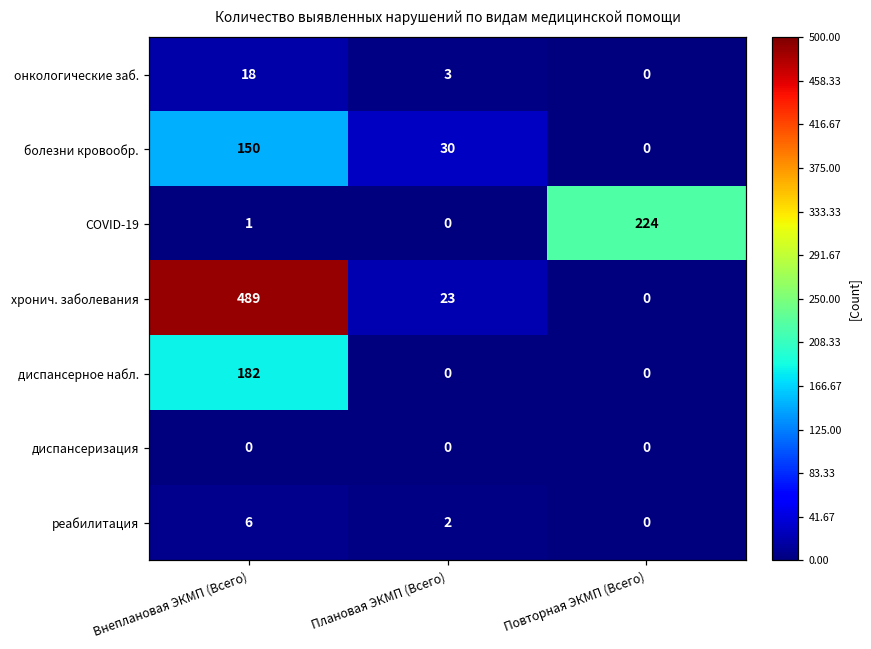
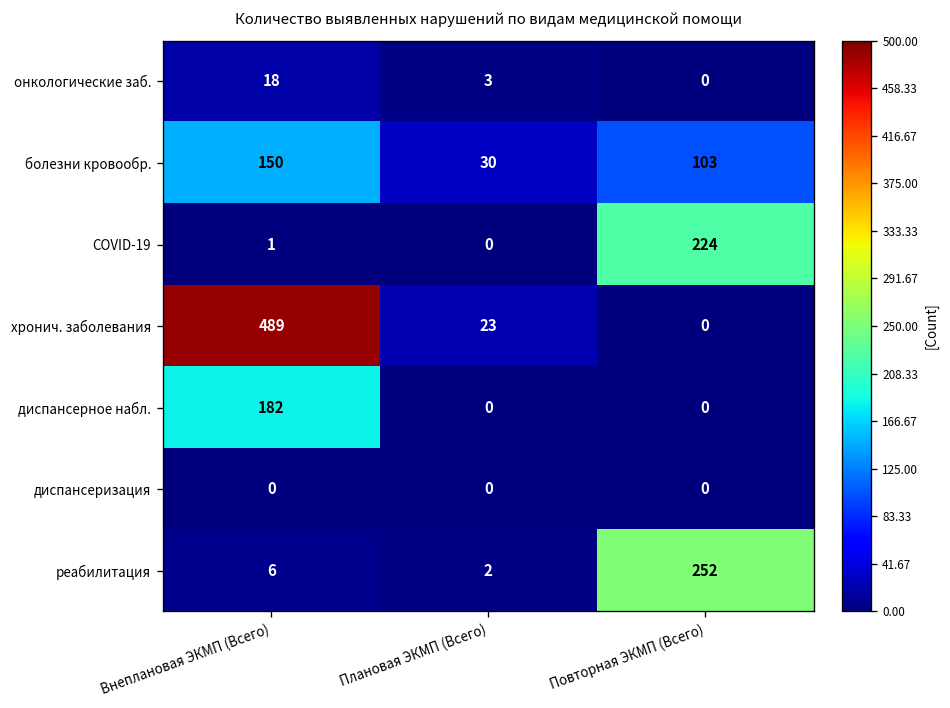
болезни кровообр., Повторная ЭКМП (Всего): 0 -> 103
реабилитация, Повторная ЭКМП (Всего): 0 -> 252
